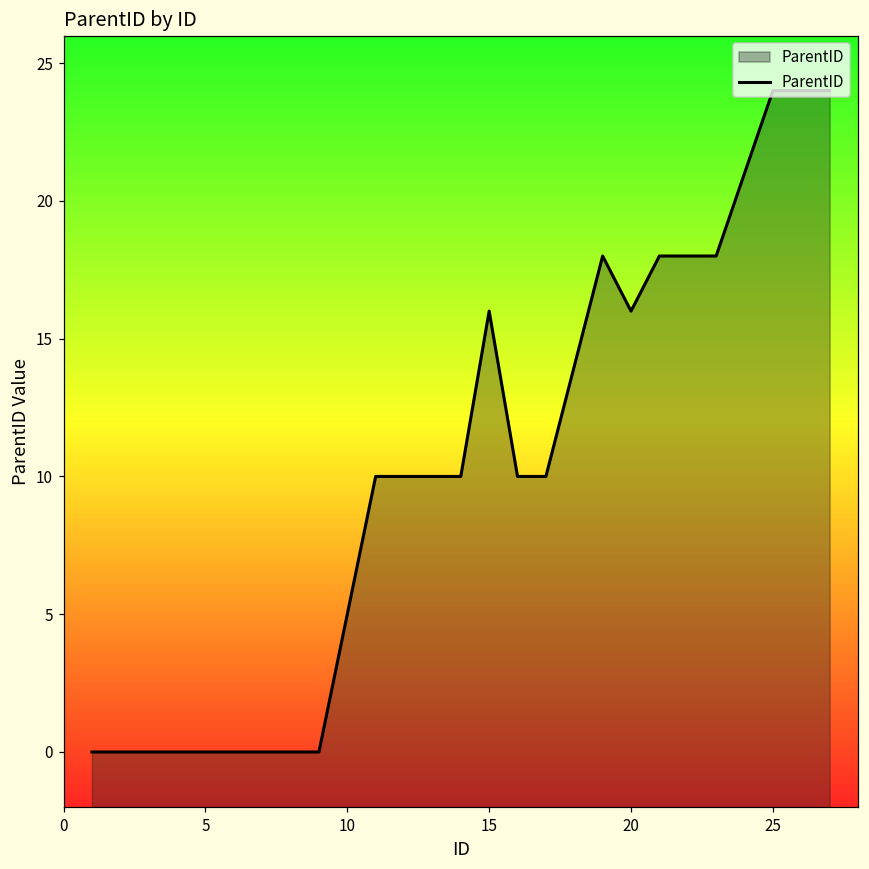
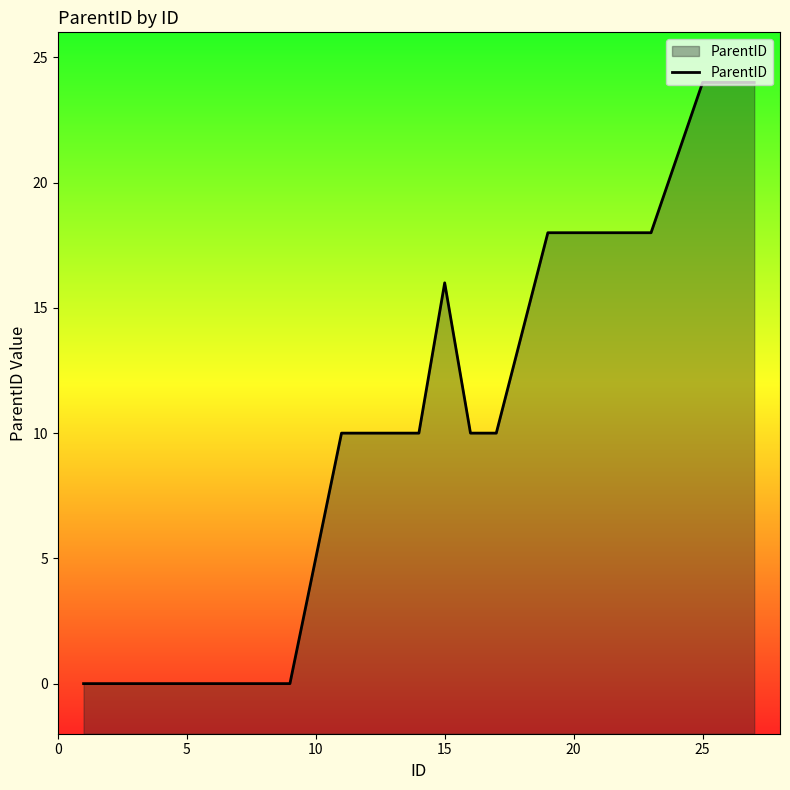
20: 16 -> 18
